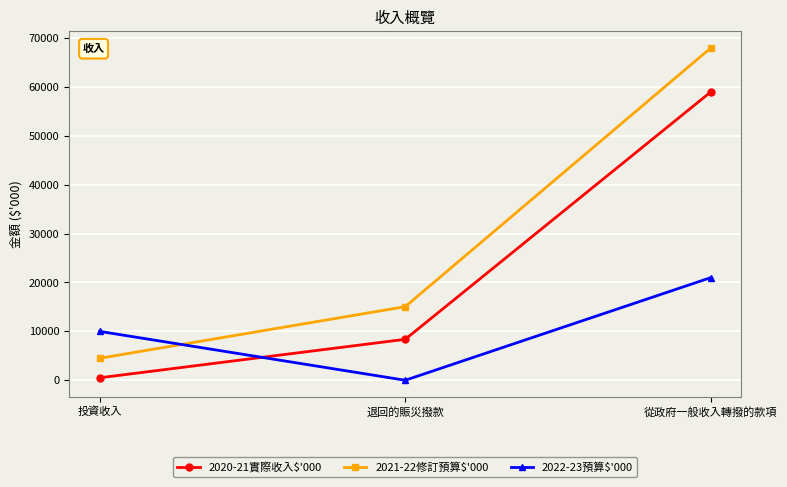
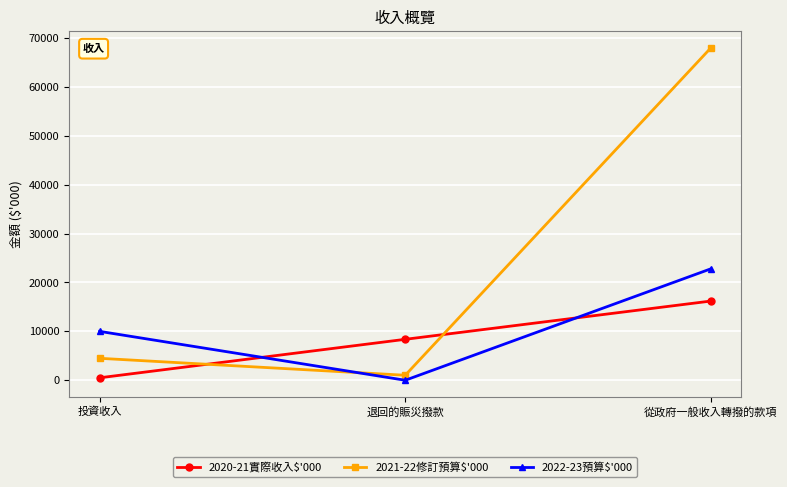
2021-22修訂預算$'000, 退回的賑災撥款: 15000 -> 1000
2020-21實際收入$'000, 從政府一般收入轉撥的款項: 59000 -> 16000
2022-23預算$'000, 從政府一般收入轉撥的款項: 21000 -> 23000
